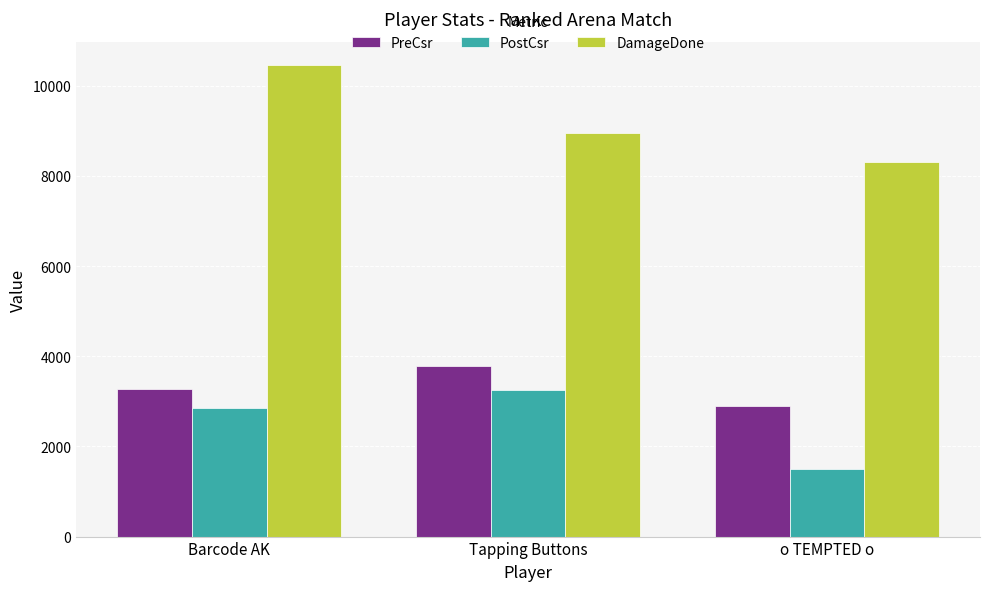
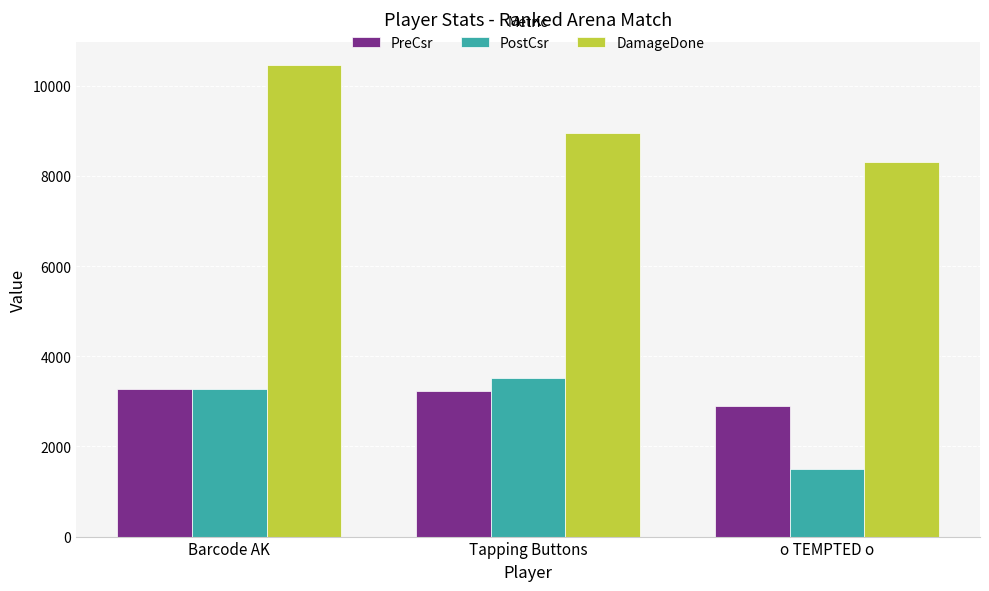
PostCsr, Barcode AK: 2800 -> 3300
PreCsr, Tapping Buttons: 3800 -> 3200
PostCsr, Tapping Buttons: 3200 -> 3500
